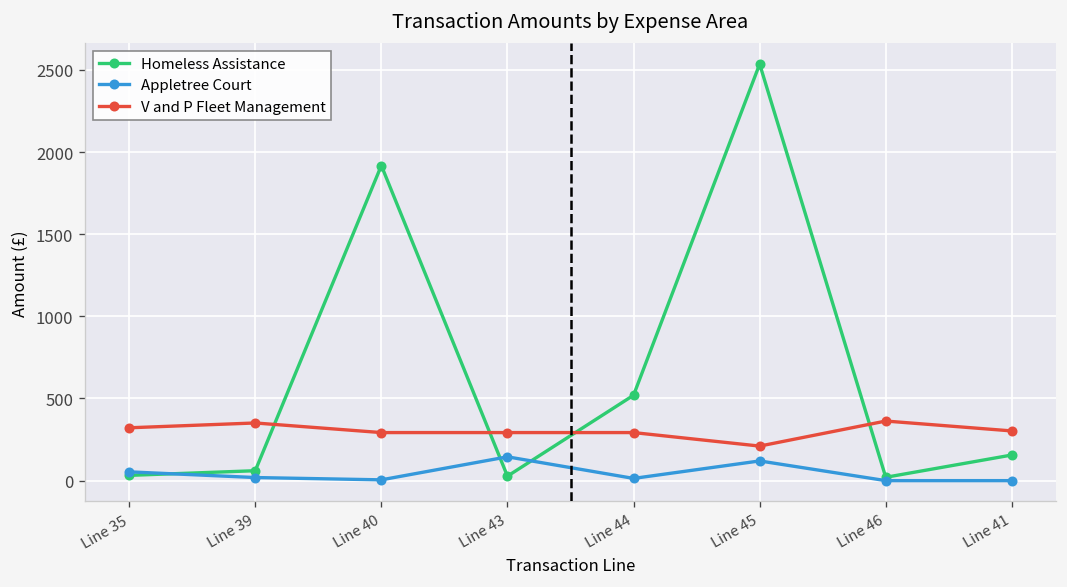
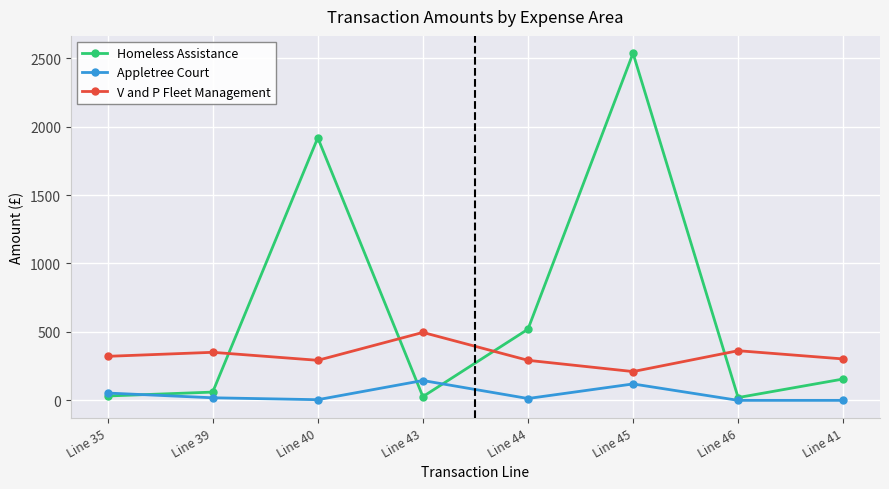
V and P Fleet Management, Line 43: 290 -> 500
